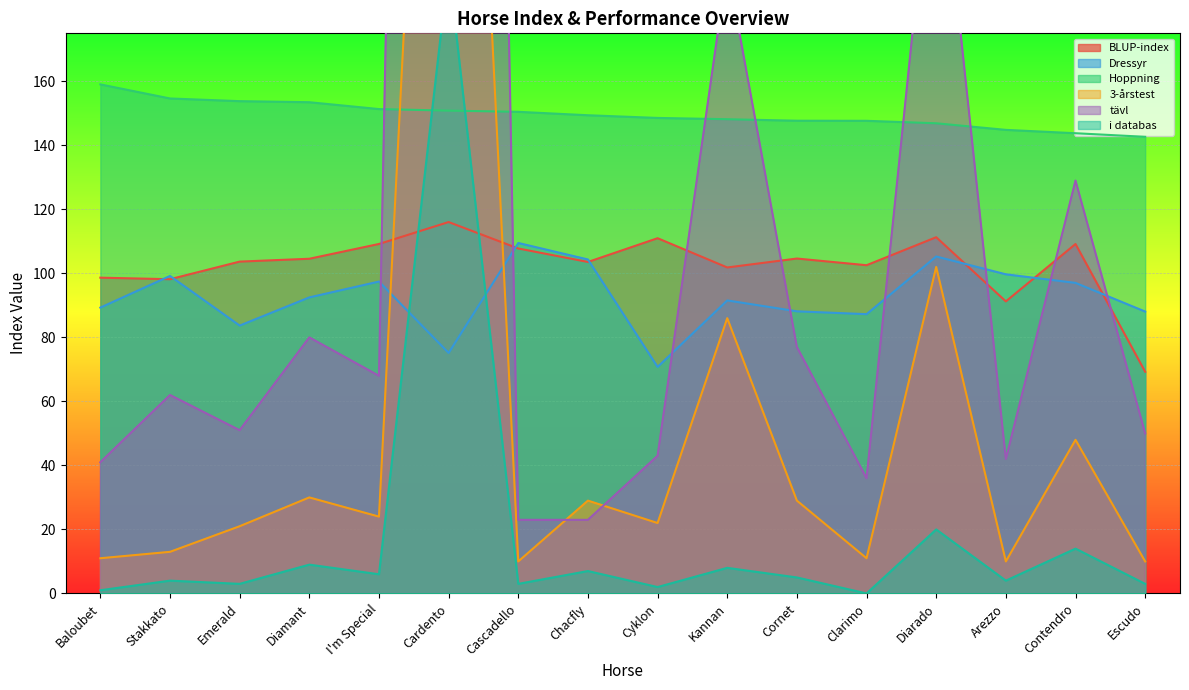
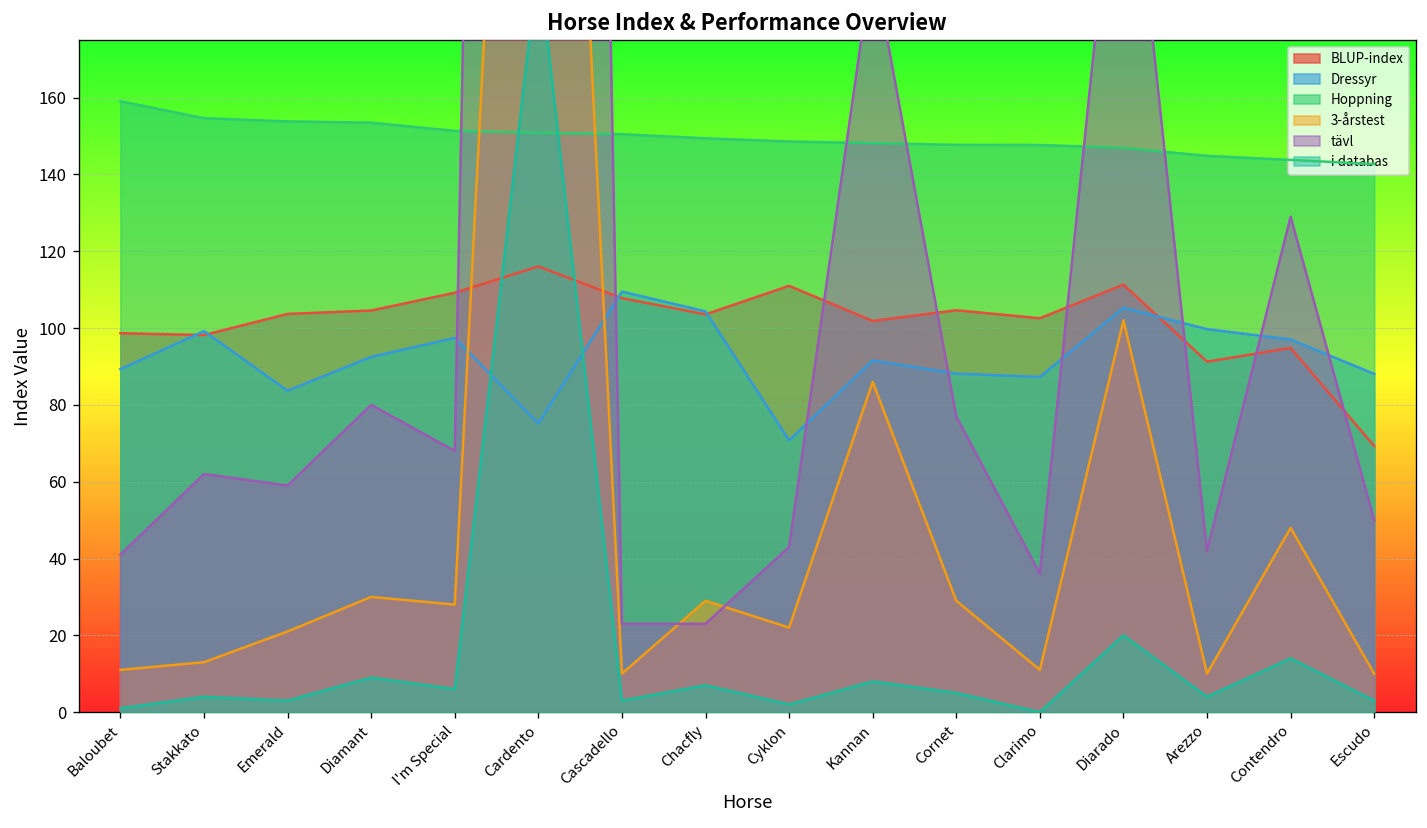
tävl, Emerald: 51 -> 59
3-årstest, I'm Special: 24 -> 28
BLUP-index, Contendro: 109 -> 95
